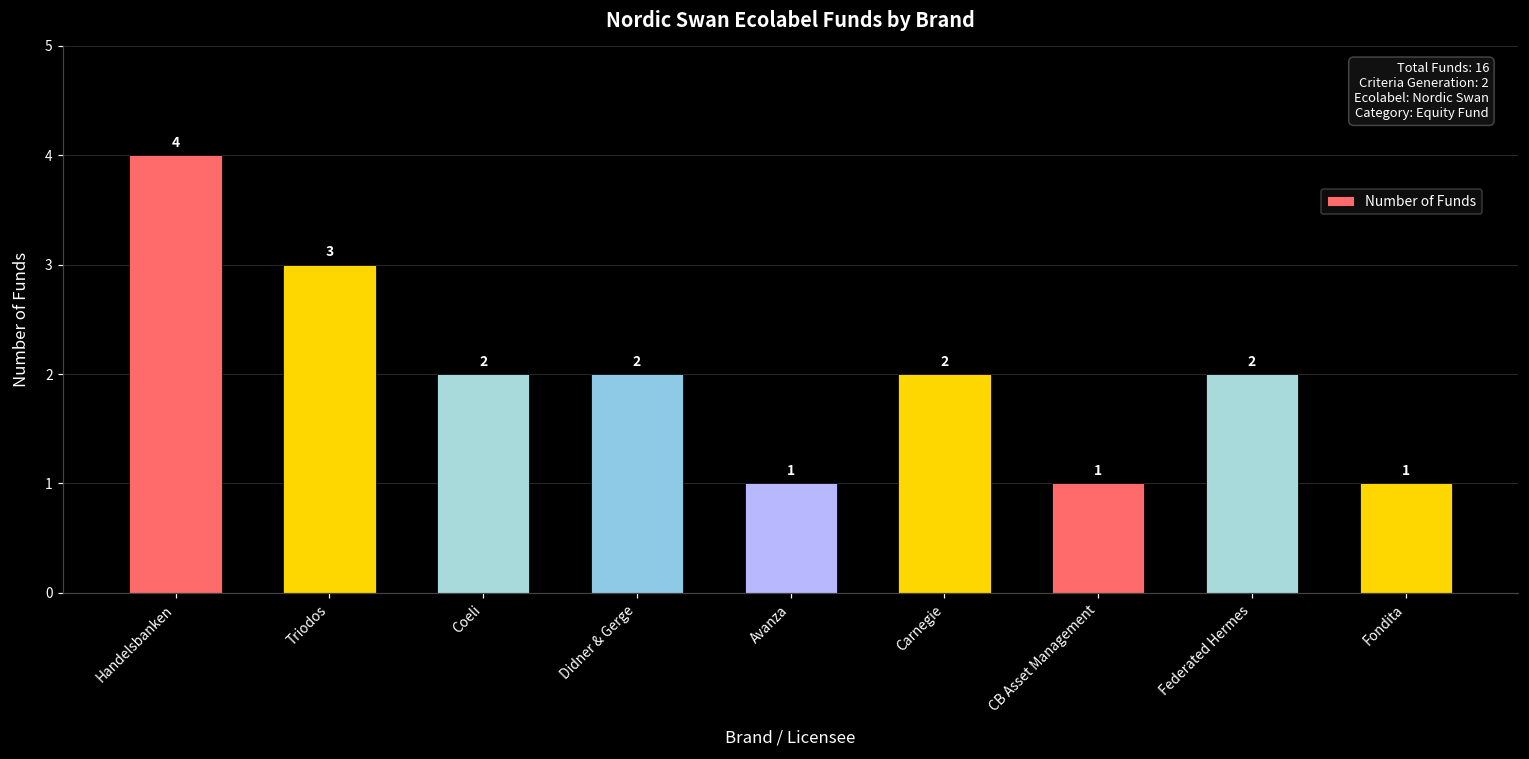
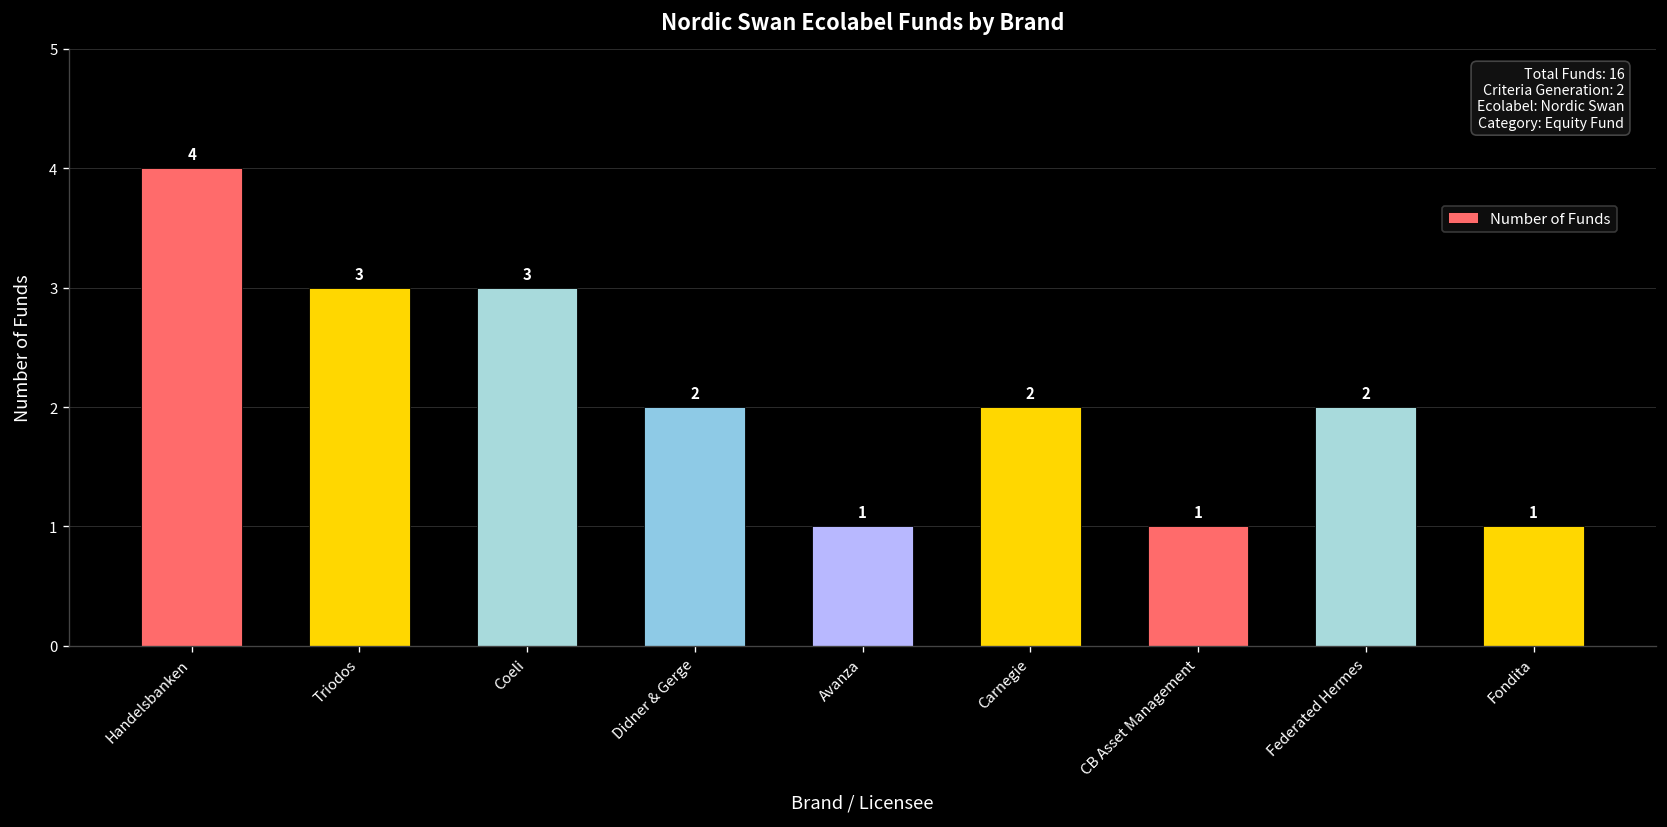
Coeli: 2 -> 3
